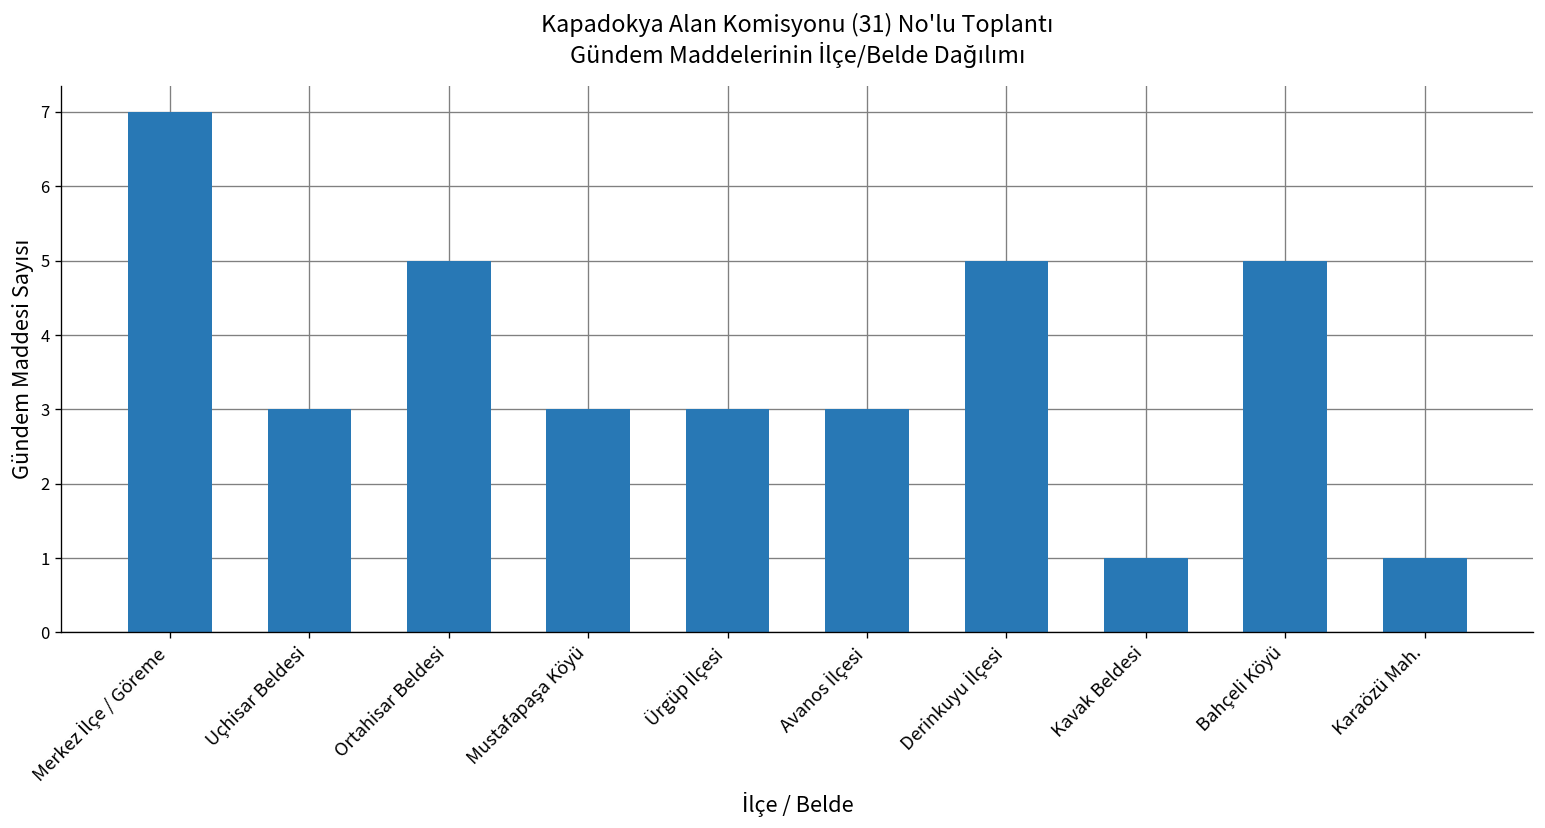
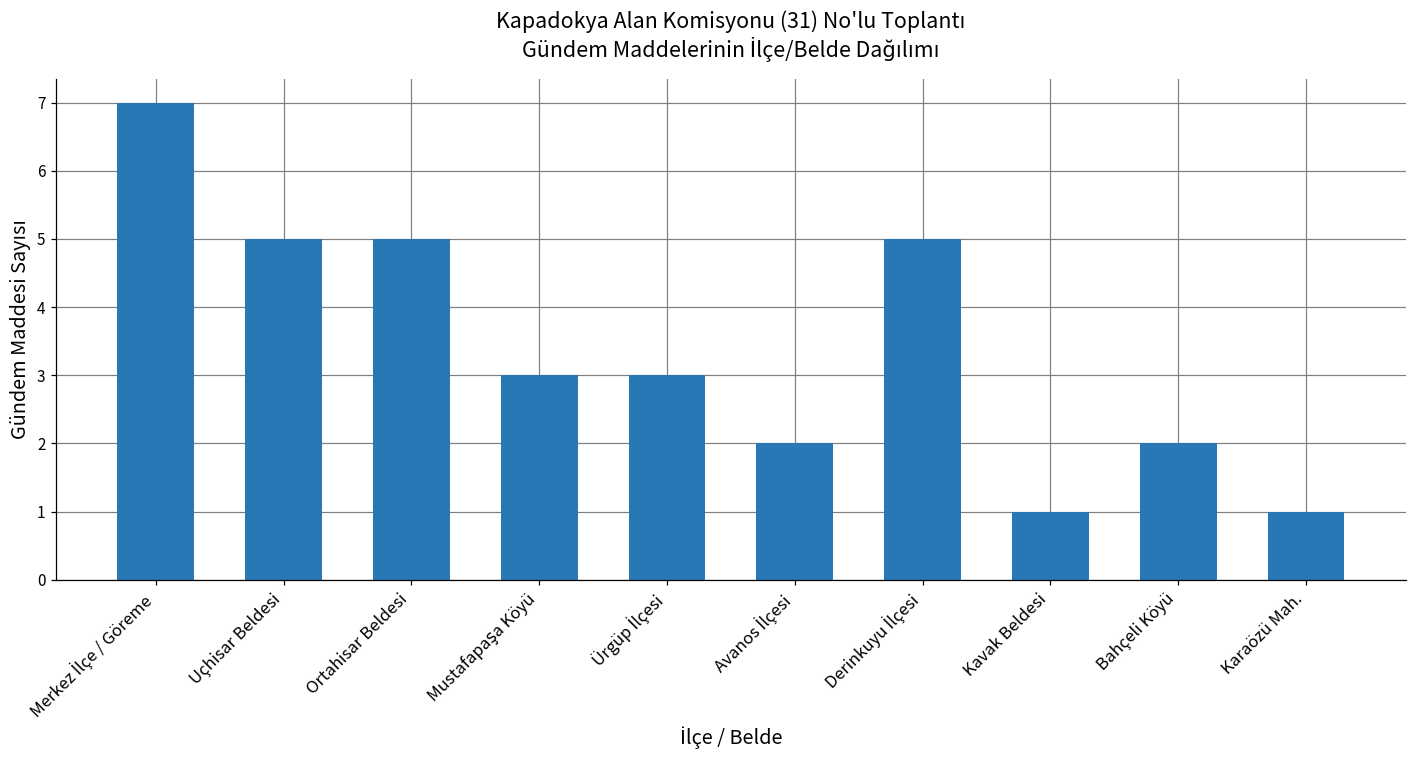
Uçhisar Beldesi: 3 -> 5
Avanos İlçesi: 3 -> 2
Bahçeli Köyü: 5 -> 2
